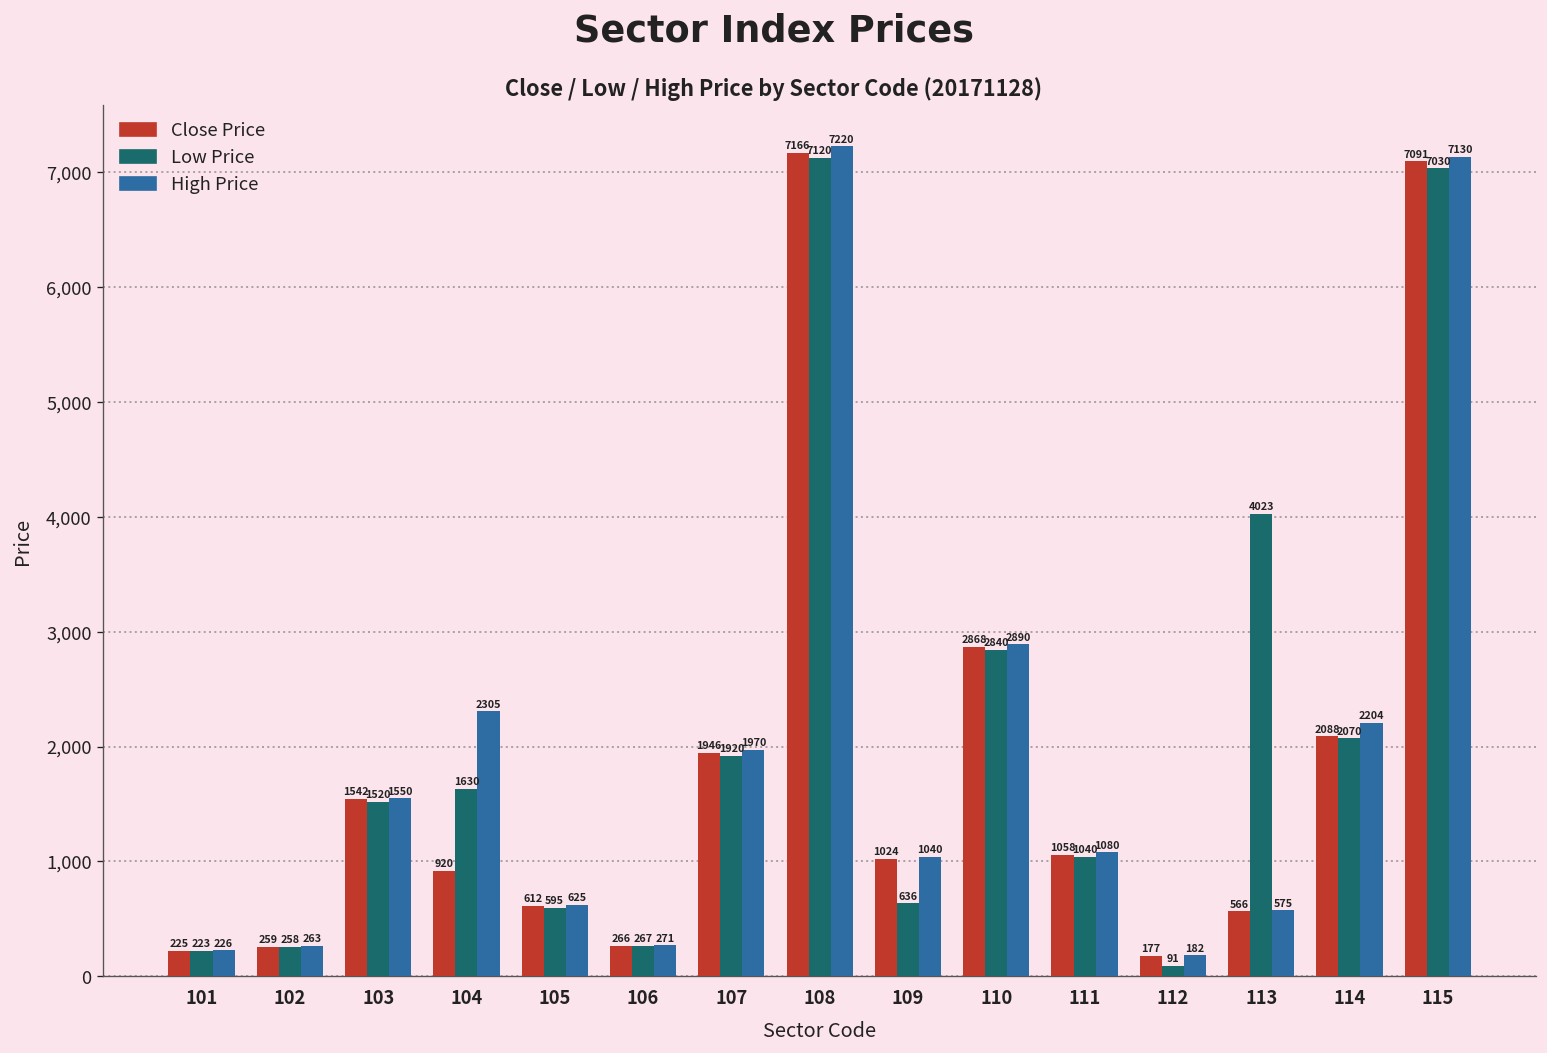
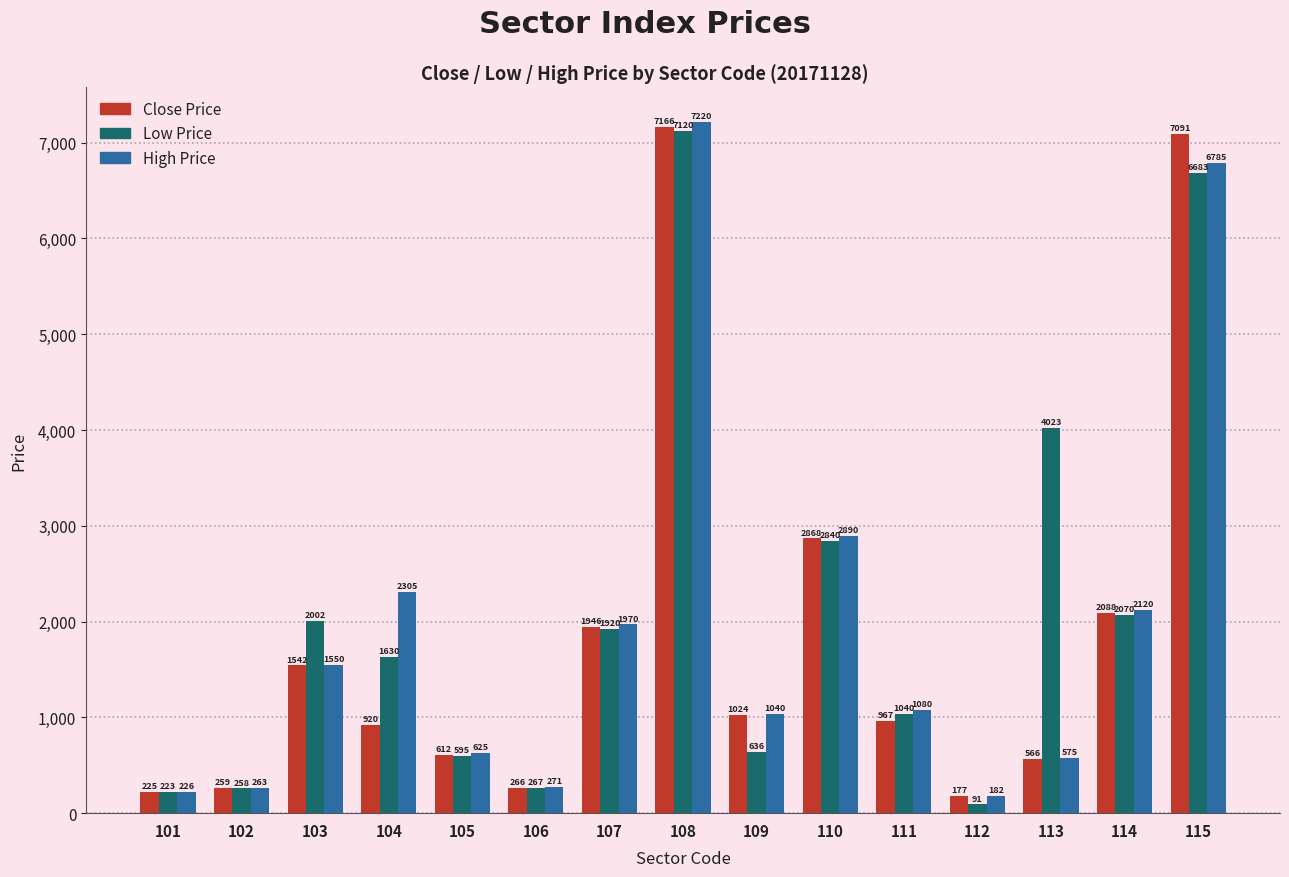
Low Price, 103: 1520 -> 2002
Close Price, 111: 1058 -> 967
High Price, 114: 2204 -> 2120
Low Price, 115: 7030 -> 6683
High Price, 115: 7130 -> 6785
